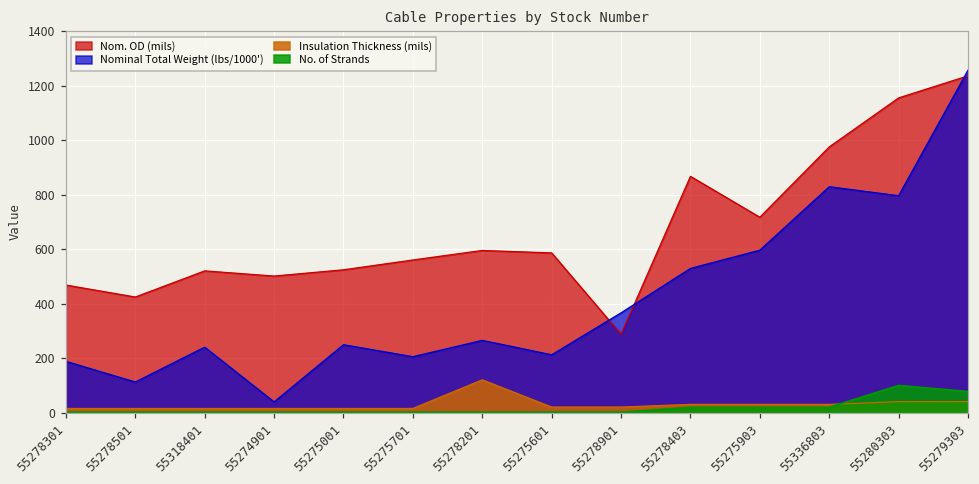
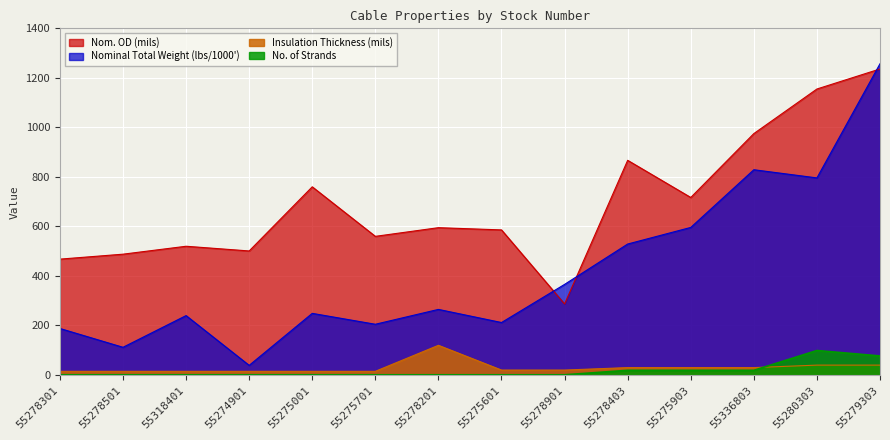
Nom. OD (mils), 55278501: 420 -> 490
Nom. OD (mils), 55275001: 520 -> 760
